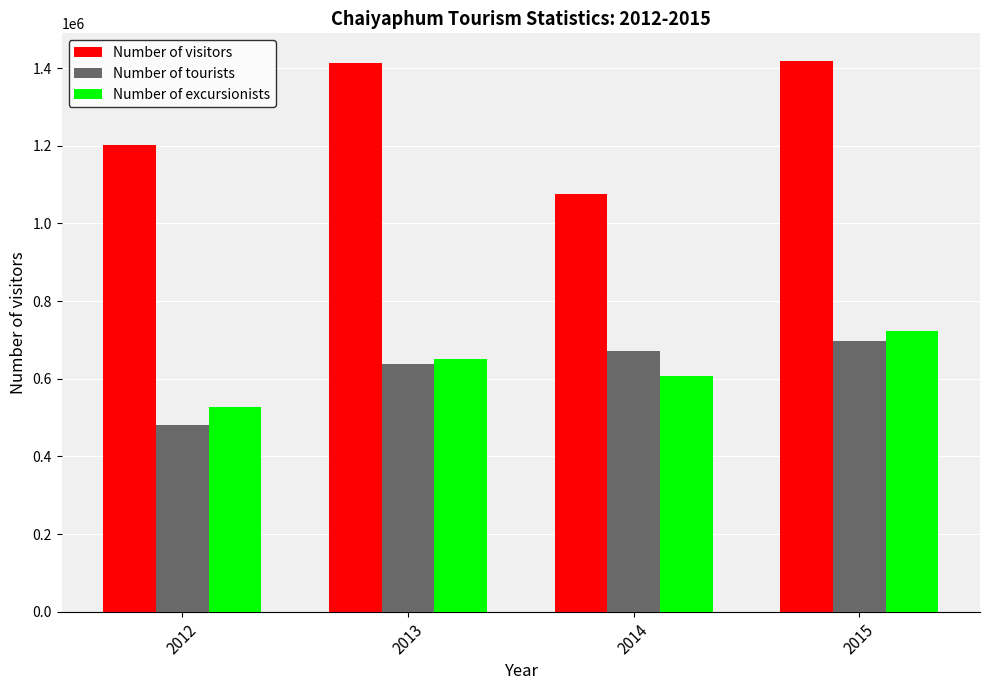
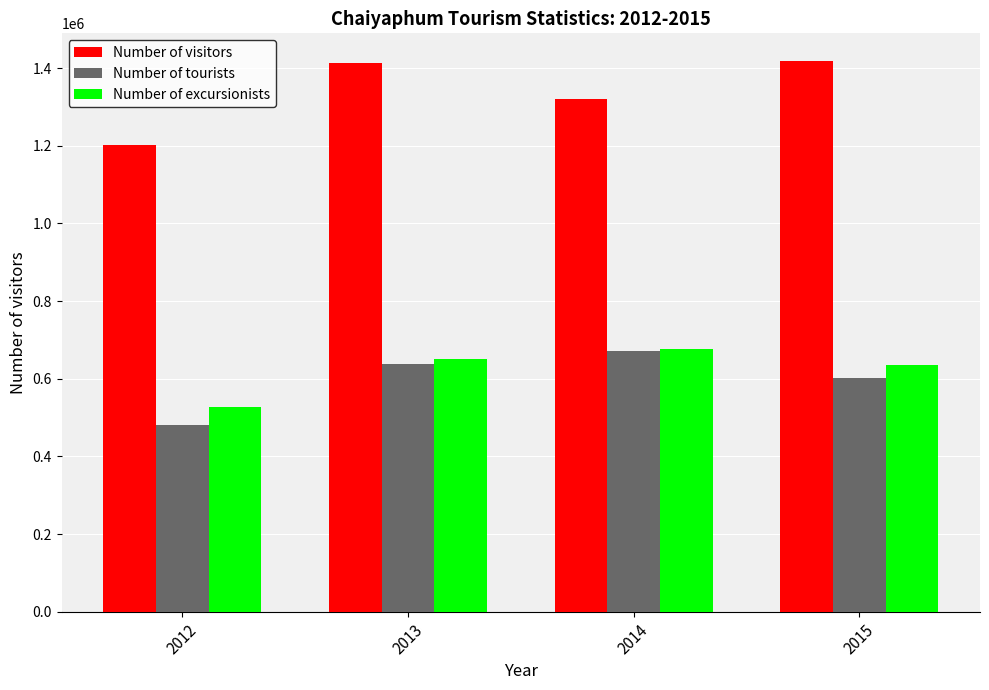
Number of visitors, 2014: 1080000 -> 1320000
Number of excursionists, 2014: 610000 -> 680000
Number of tourists, 2015: 700000 -> 600000
Number of excursionists, 2015: 720000 -> 640000
